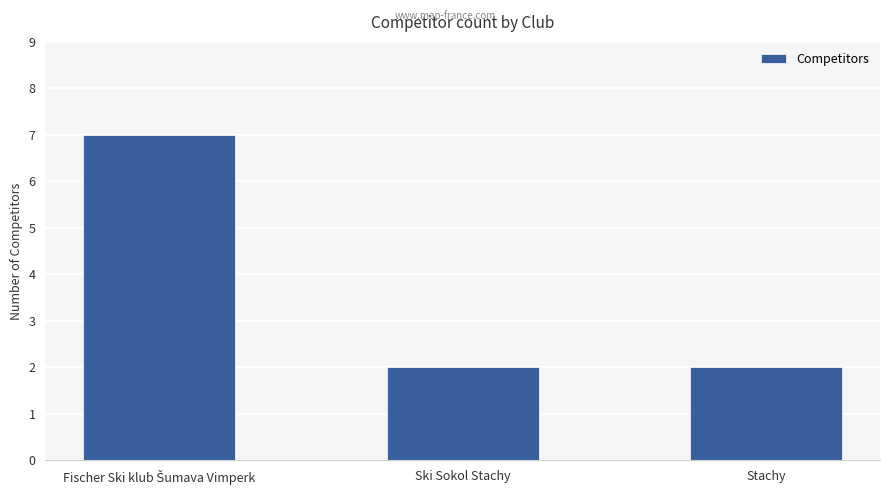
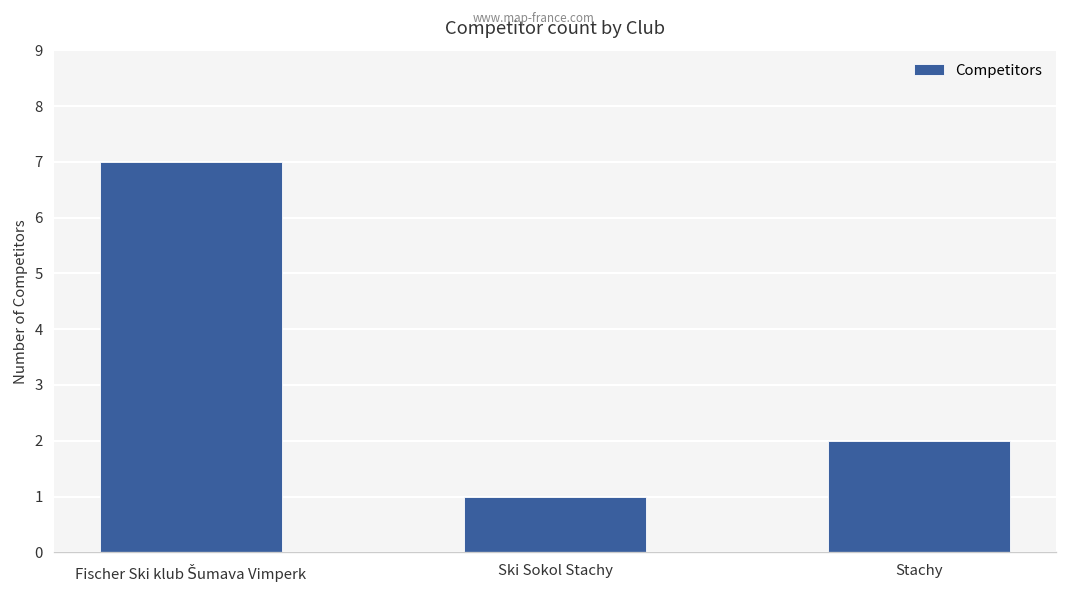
Ski Sokol Stachy: 2 -> 1
